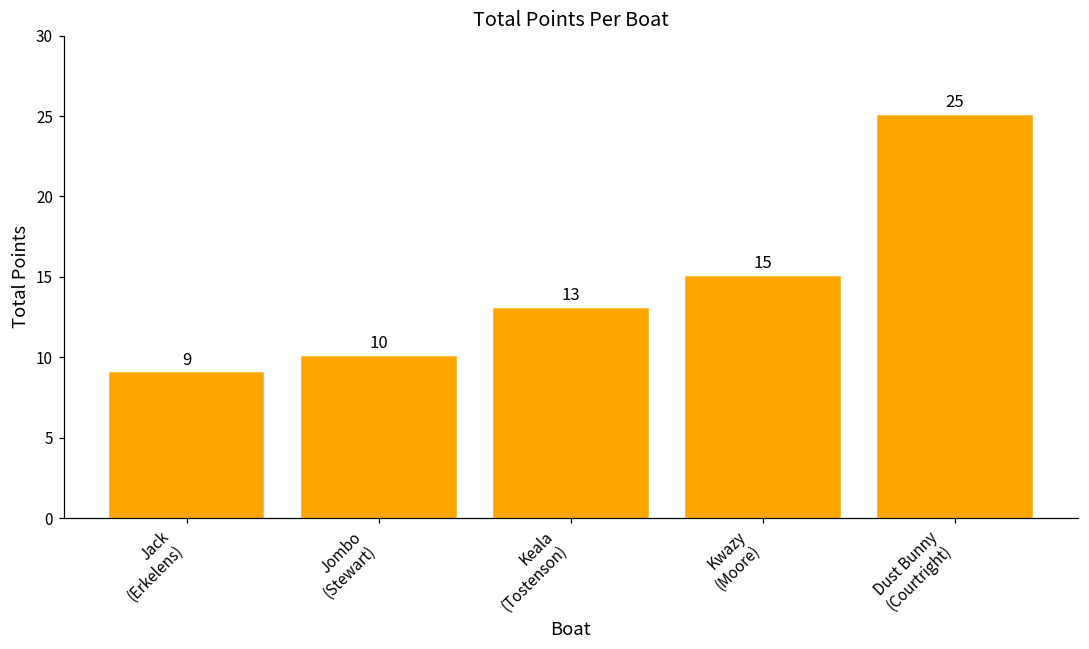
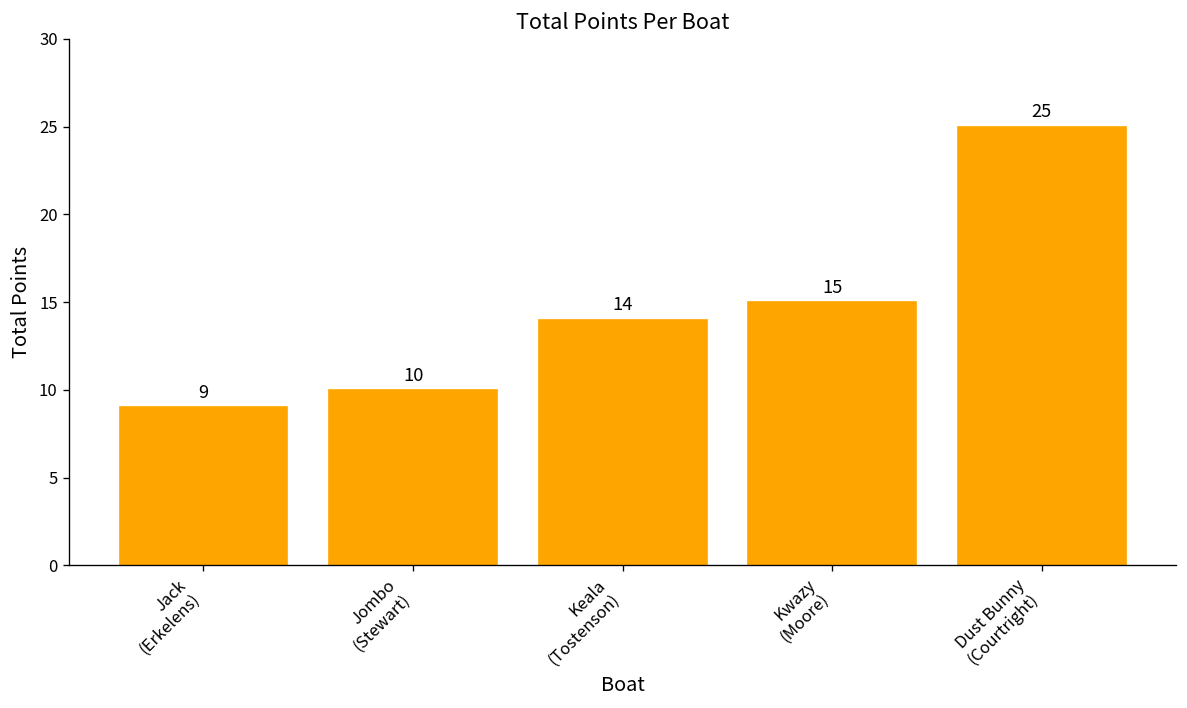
Keala (Tostenson): 13 -> 14
